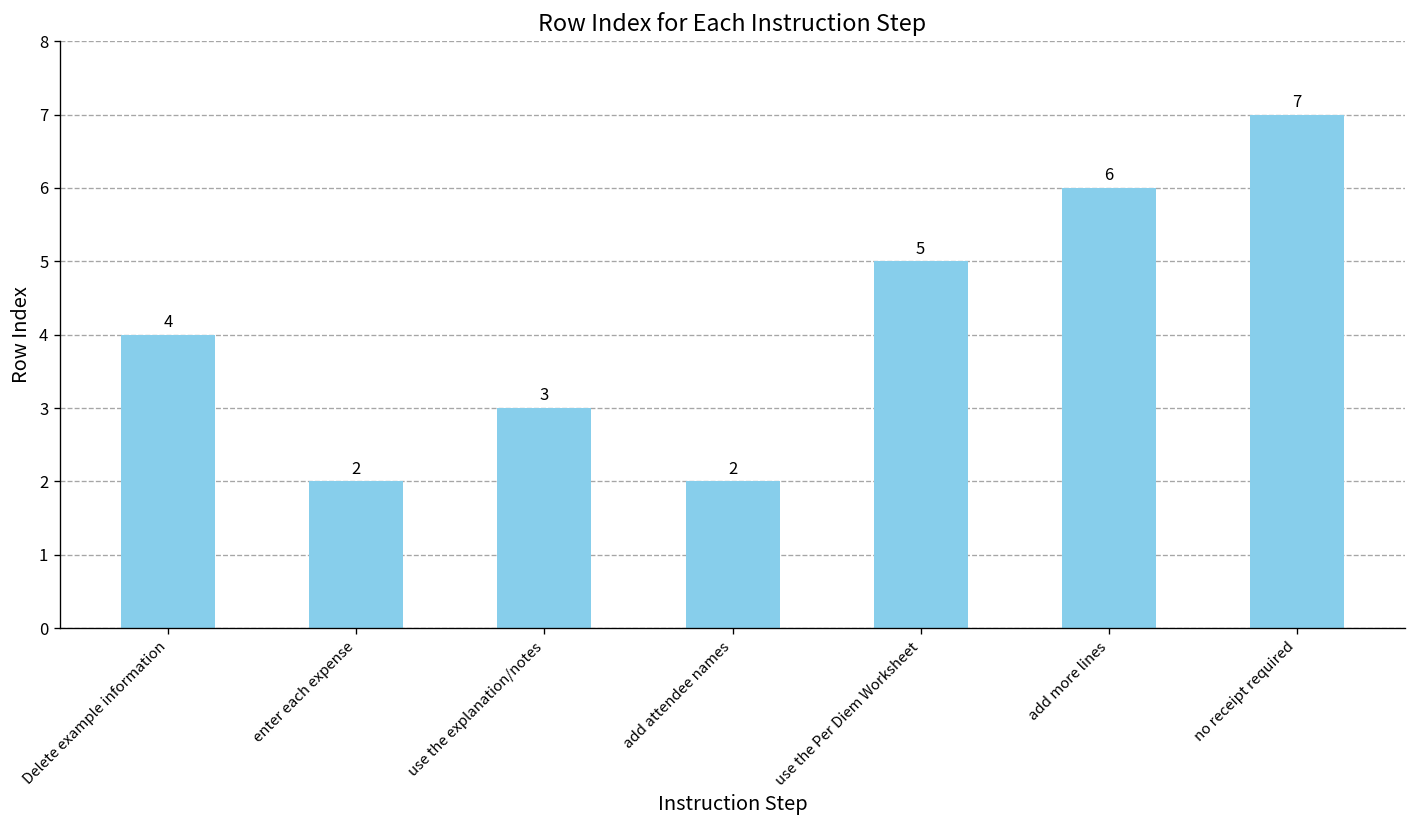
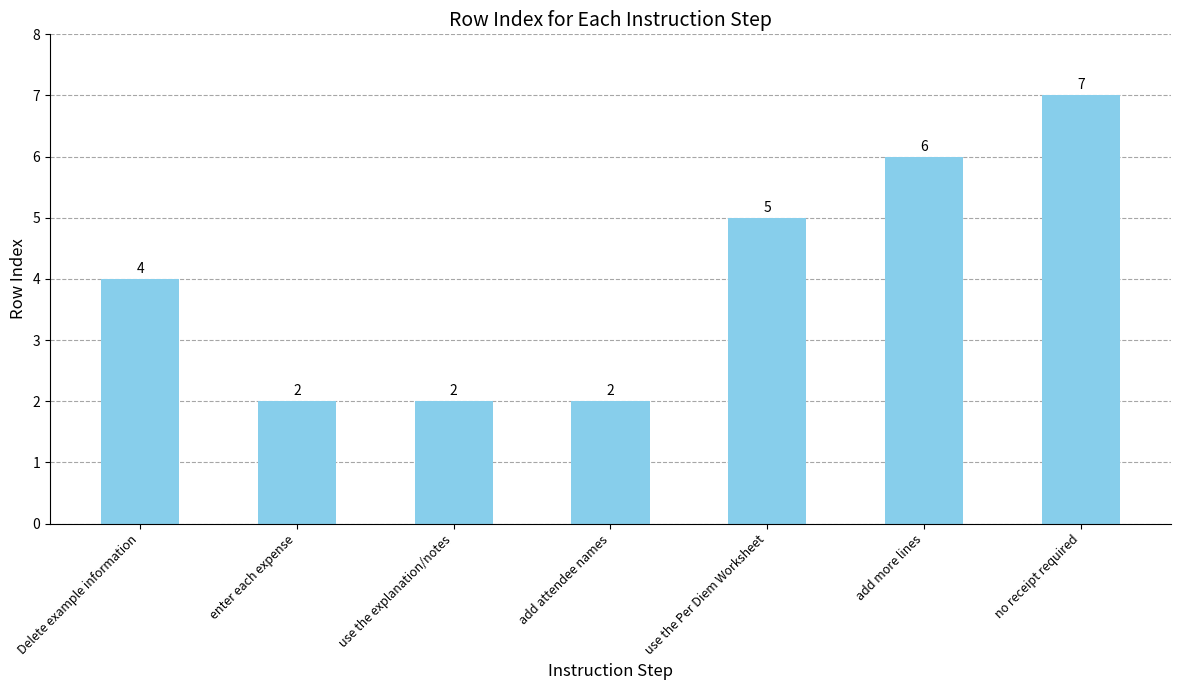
use the explanation/notes: 3 -> 2
